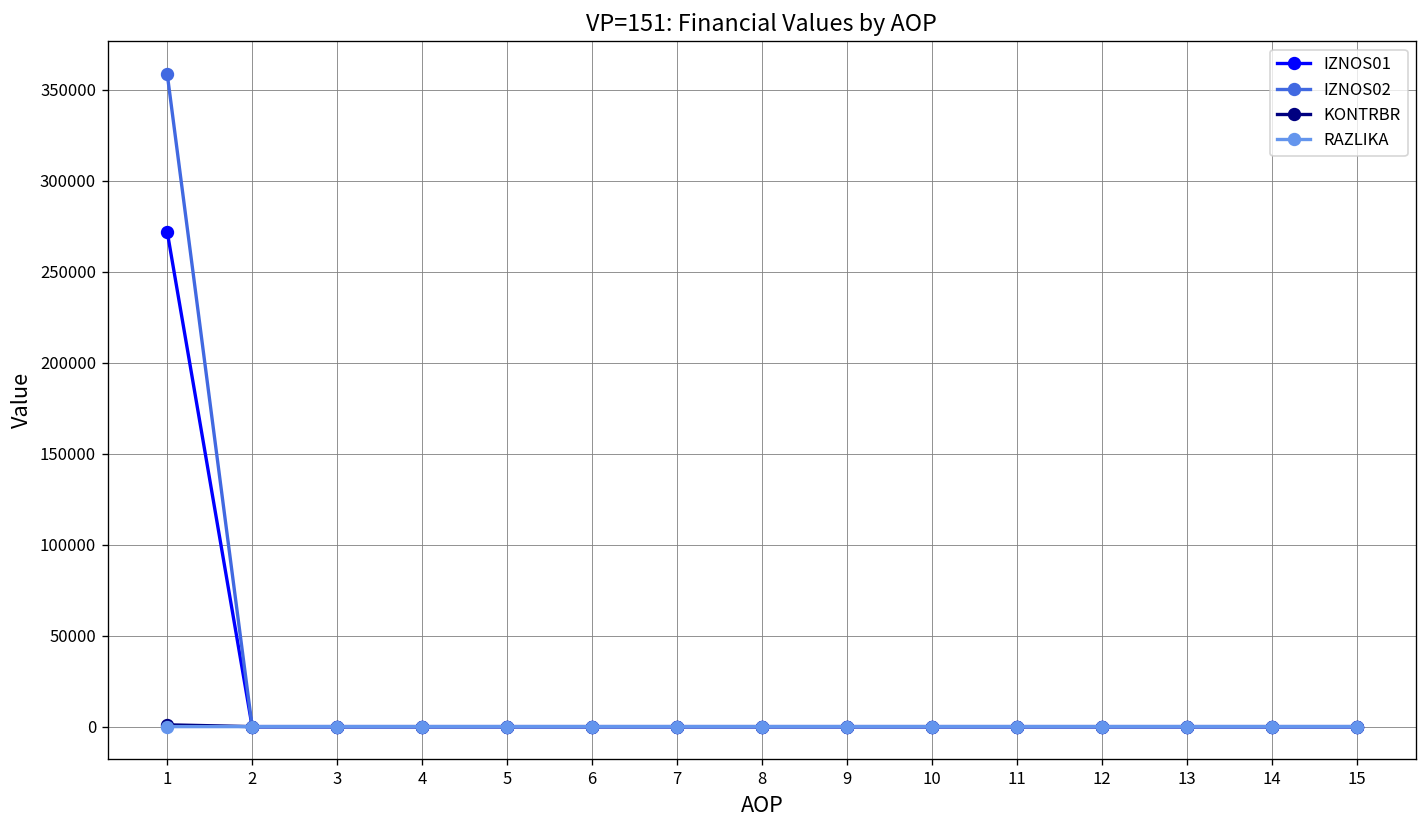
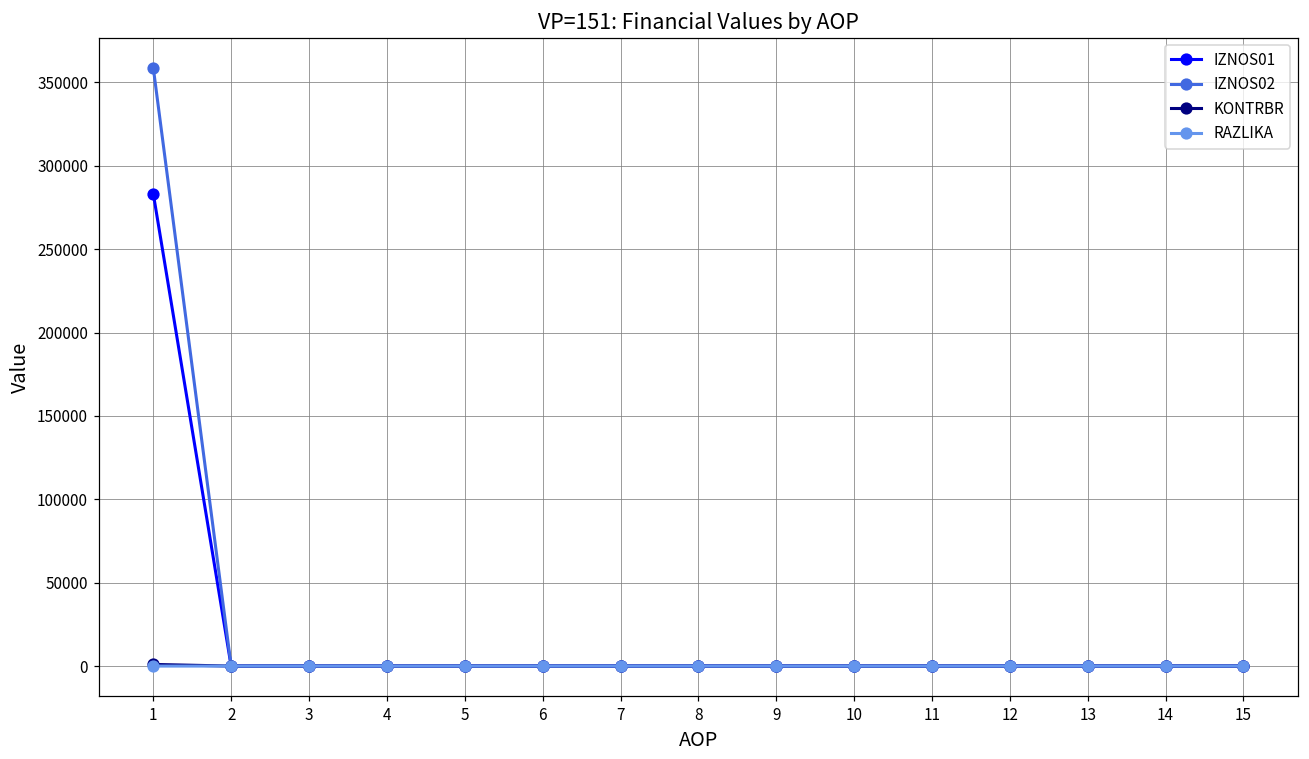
IZNOS01, 1: 272000 -> 283000
